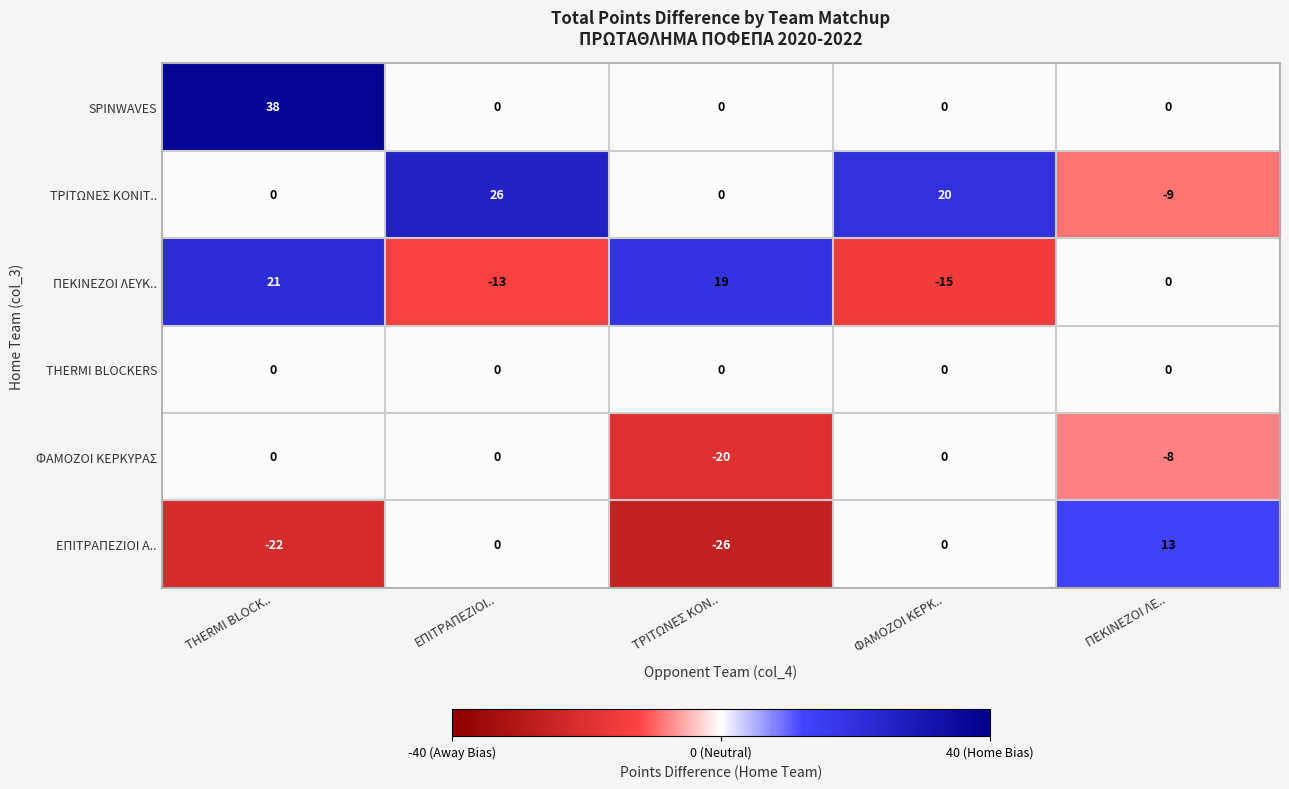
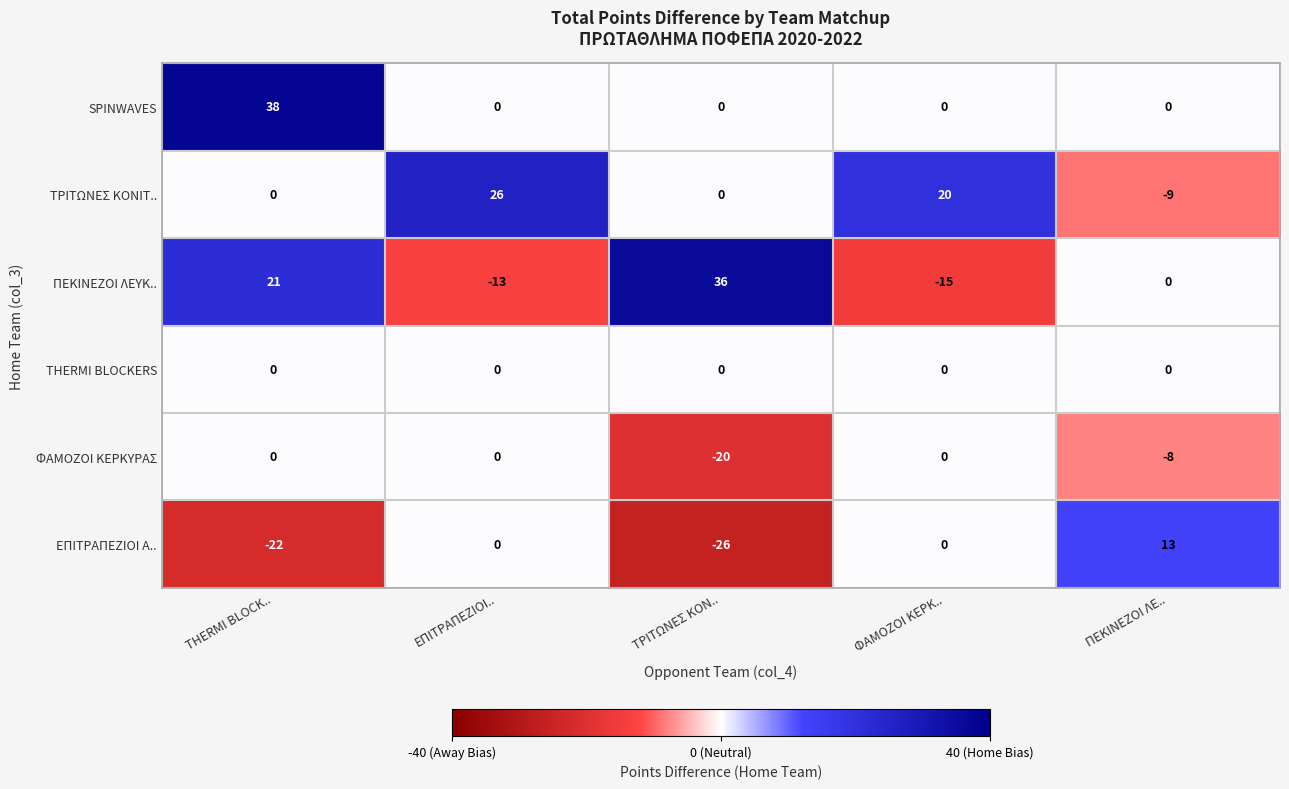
ΠΕΚΙΝΕΖΟΙ ΛΕΥΚ.., ΤΡΙΤΩΝΕΣ ΚΟΝ..: 19 -> 36
